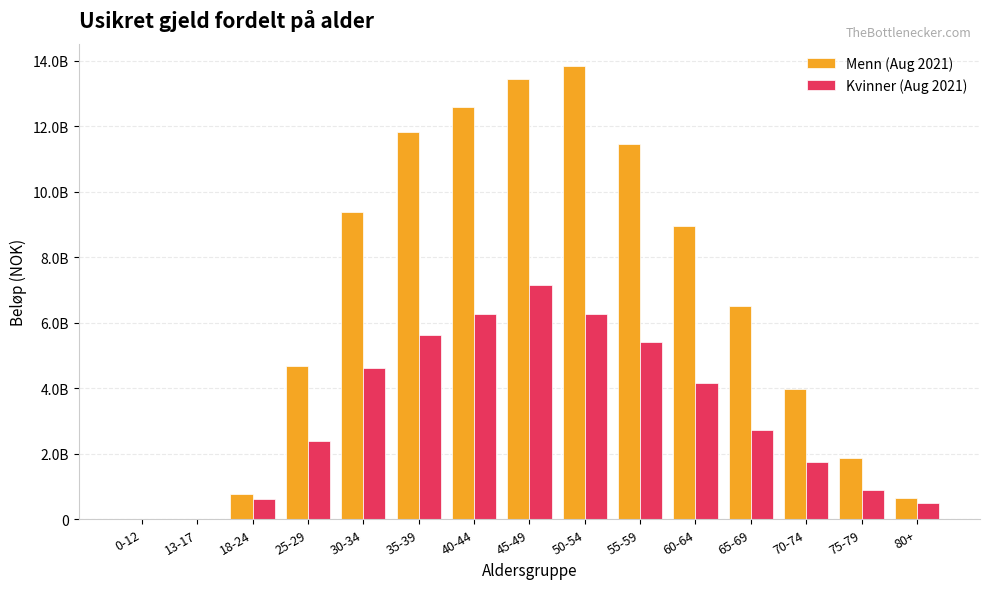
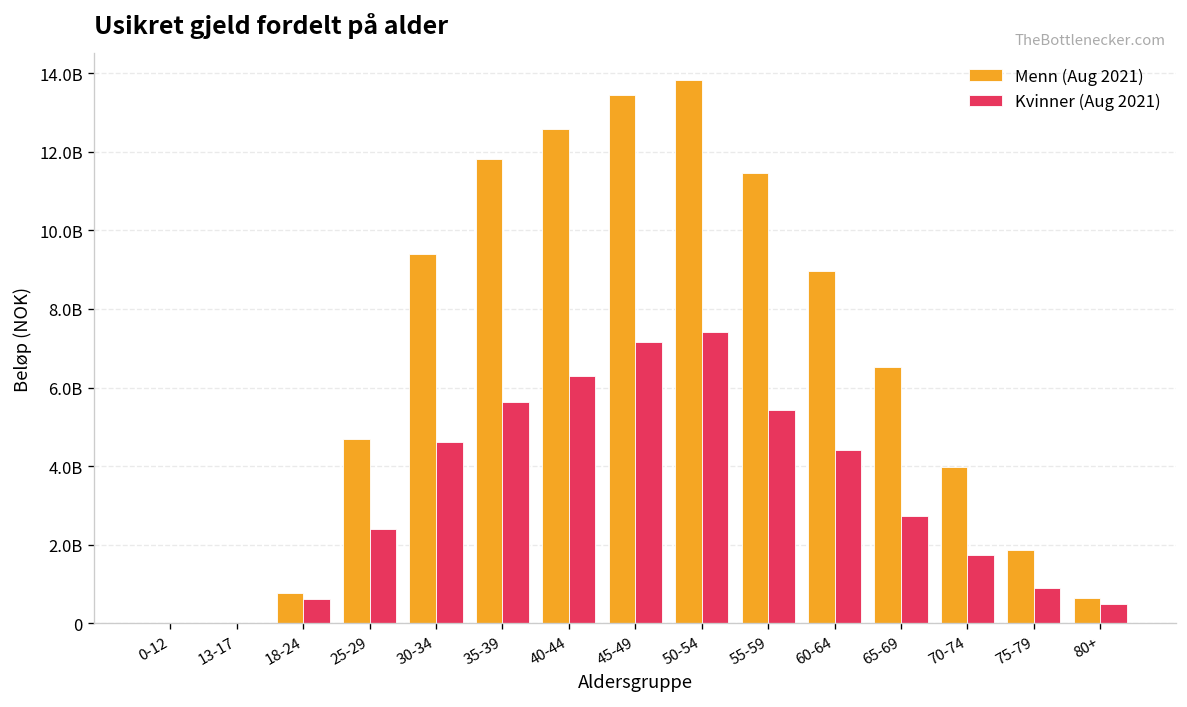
Kvinner (Aug 2021), 50-54: 6300000000 -> 7400000000
Kvinner (Aug 2021), 60-64: 4100000000 -> 4400000000
